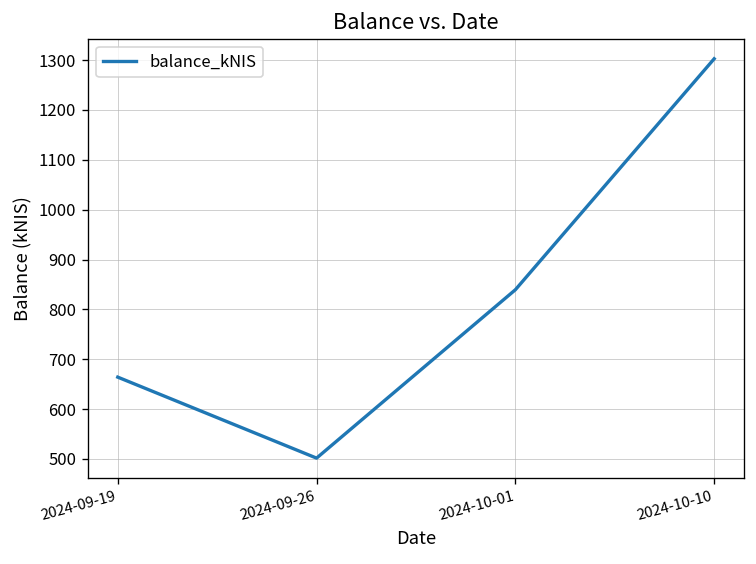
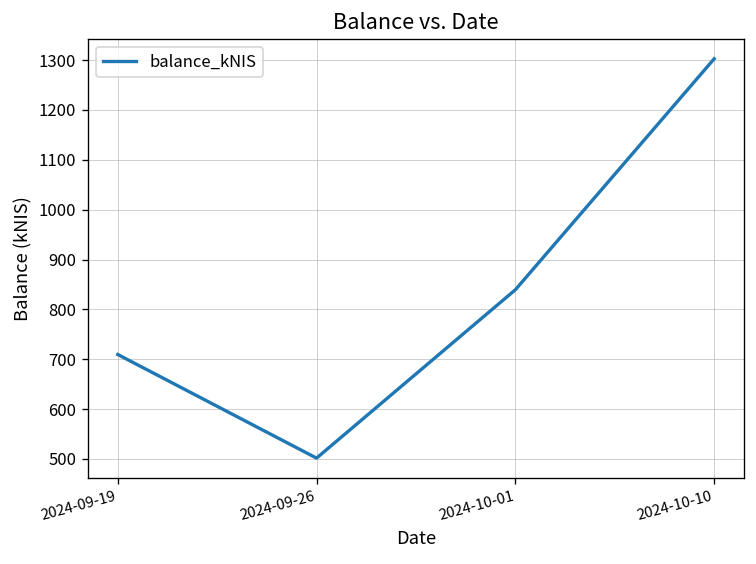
2024-09-19: 660 -> 710
